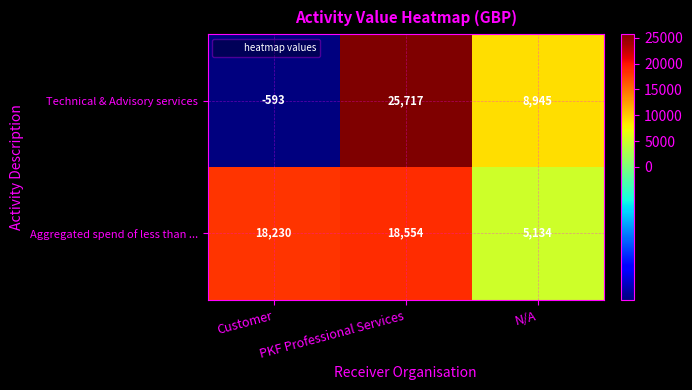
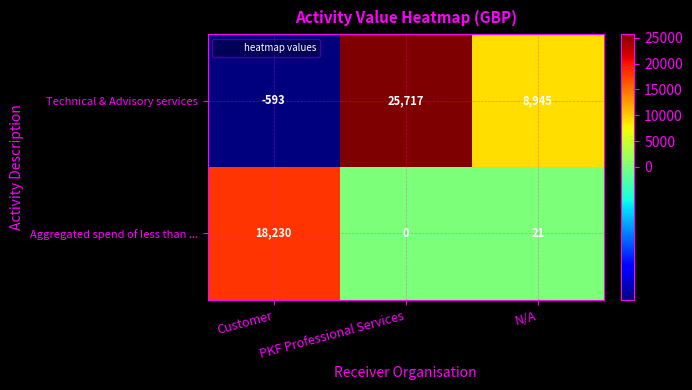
Aggregated spend of less than ..., PKF Professional Services: 18,554 -> 0
Aggregated spend of less than ..., N/A: 5,134 -> 21
